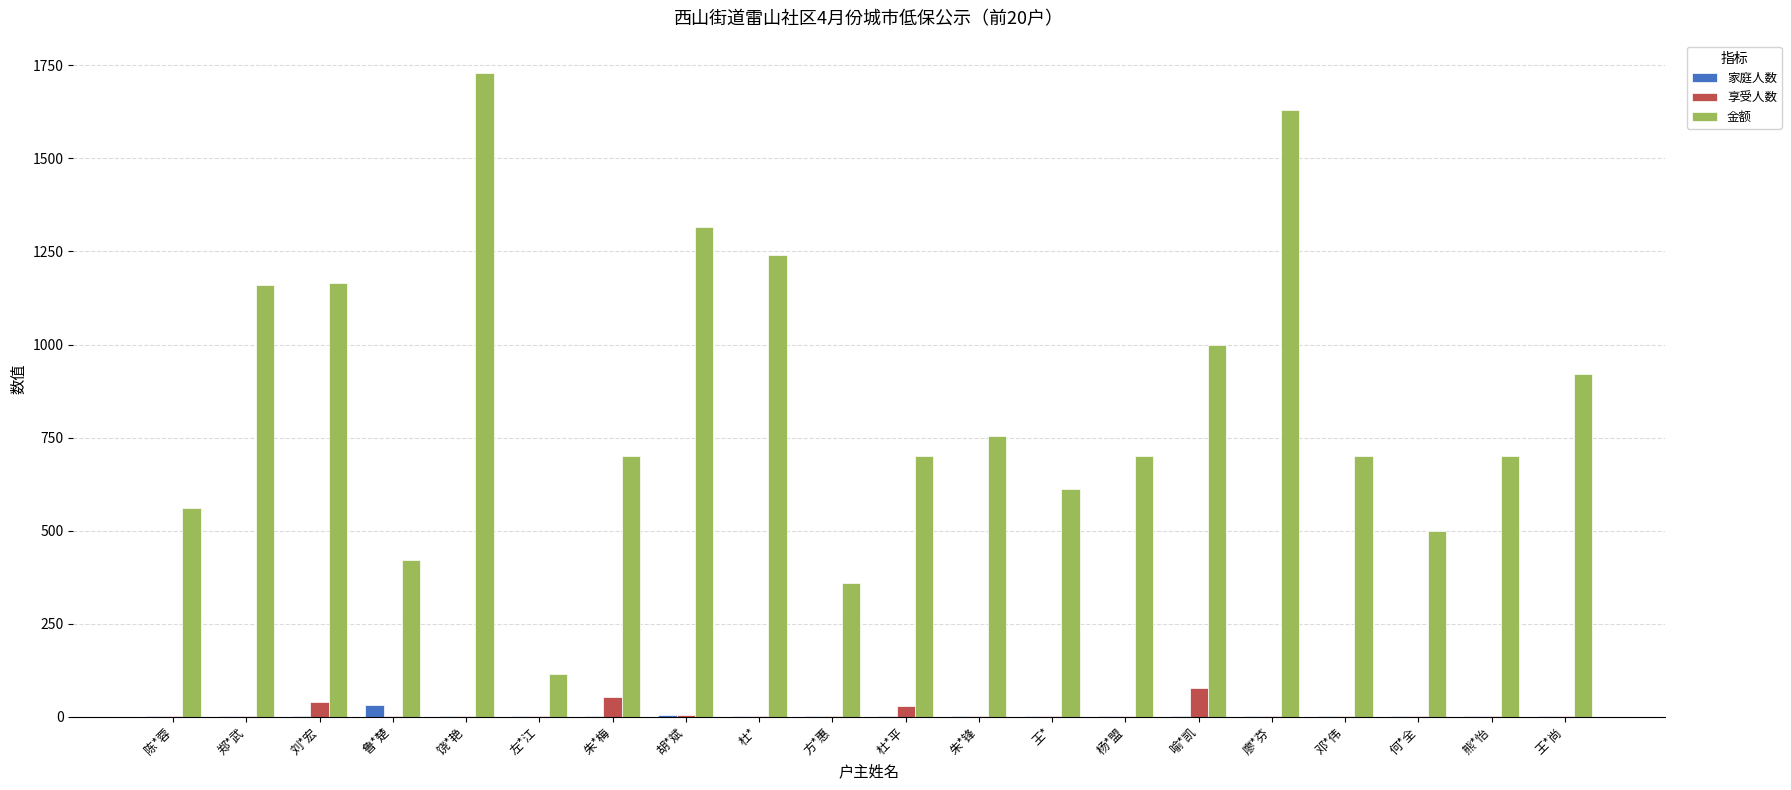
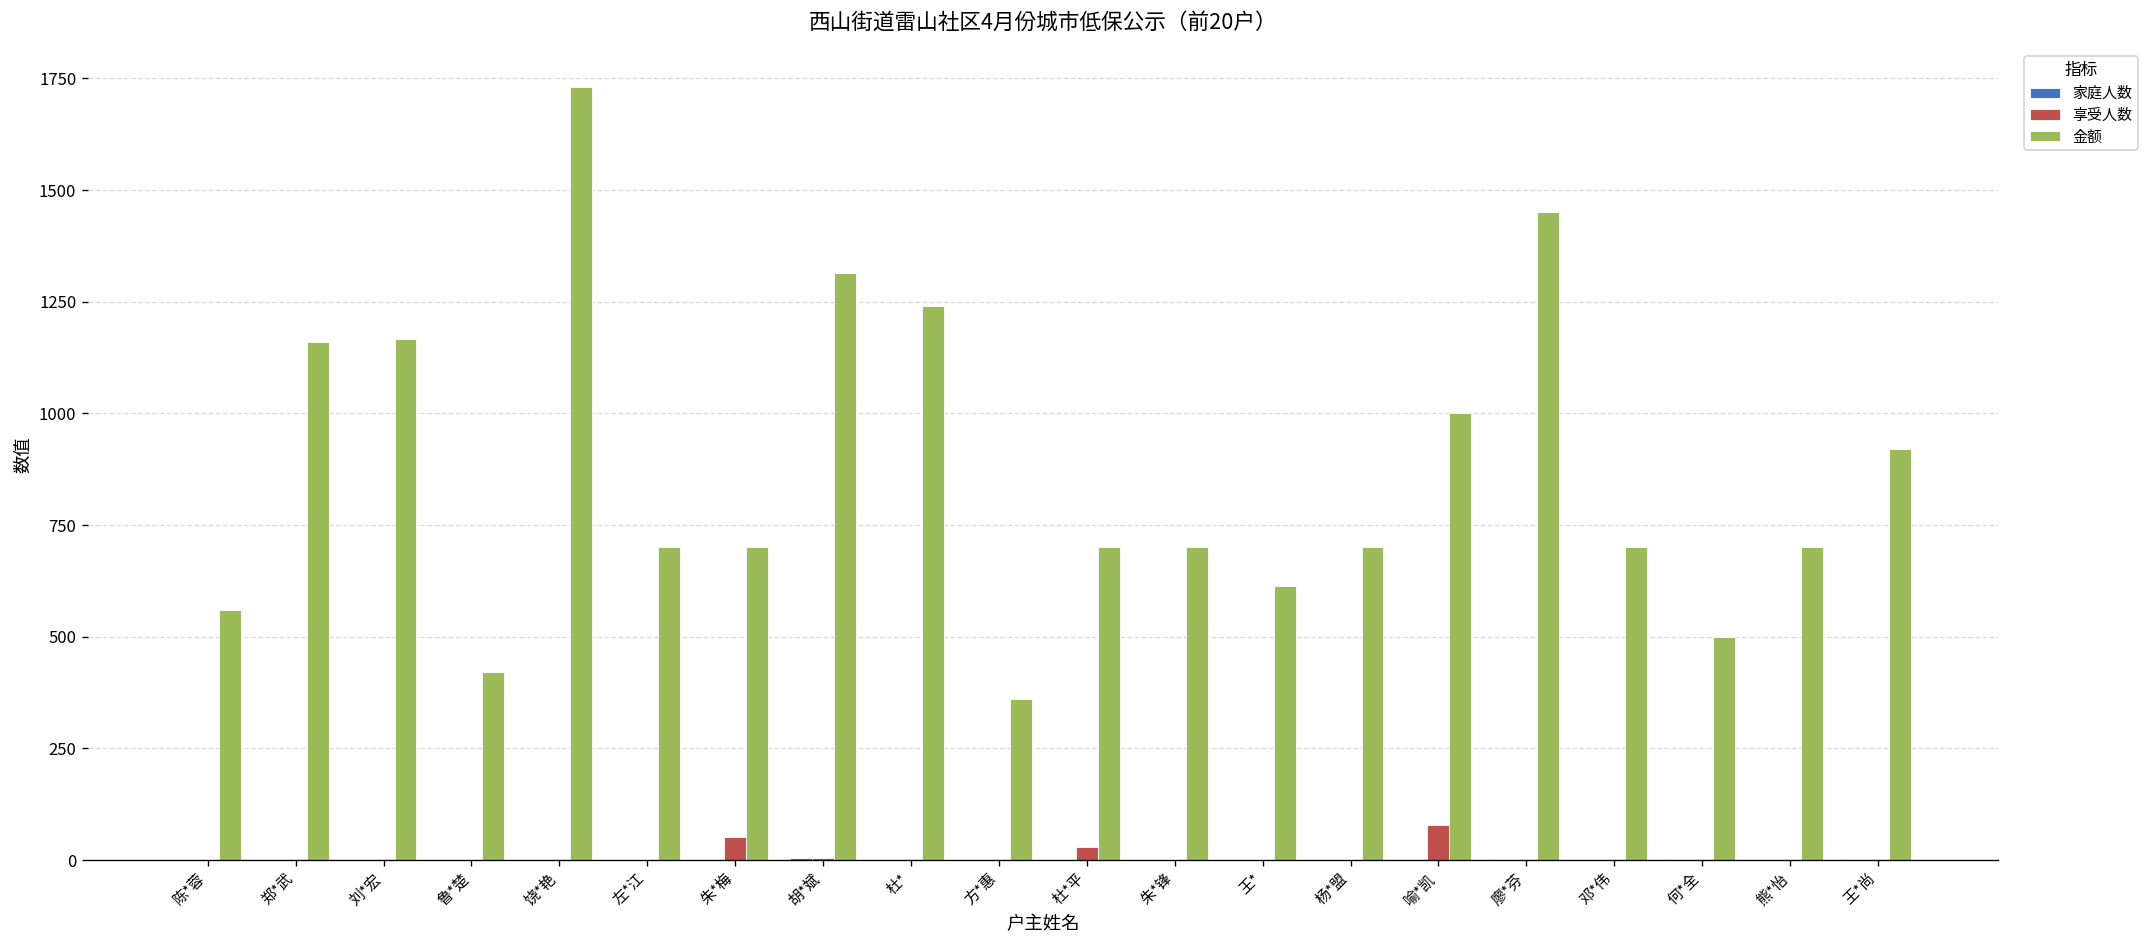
享受人数, 刘*宏: 40 -> 0
家庭人数, 鲁*楚: 30 -> 0
金额, 左*江: 110 -> 700
金额, 朱*锋: 750 -> 700
金额, 廖*芬: 1630 -> 1450
